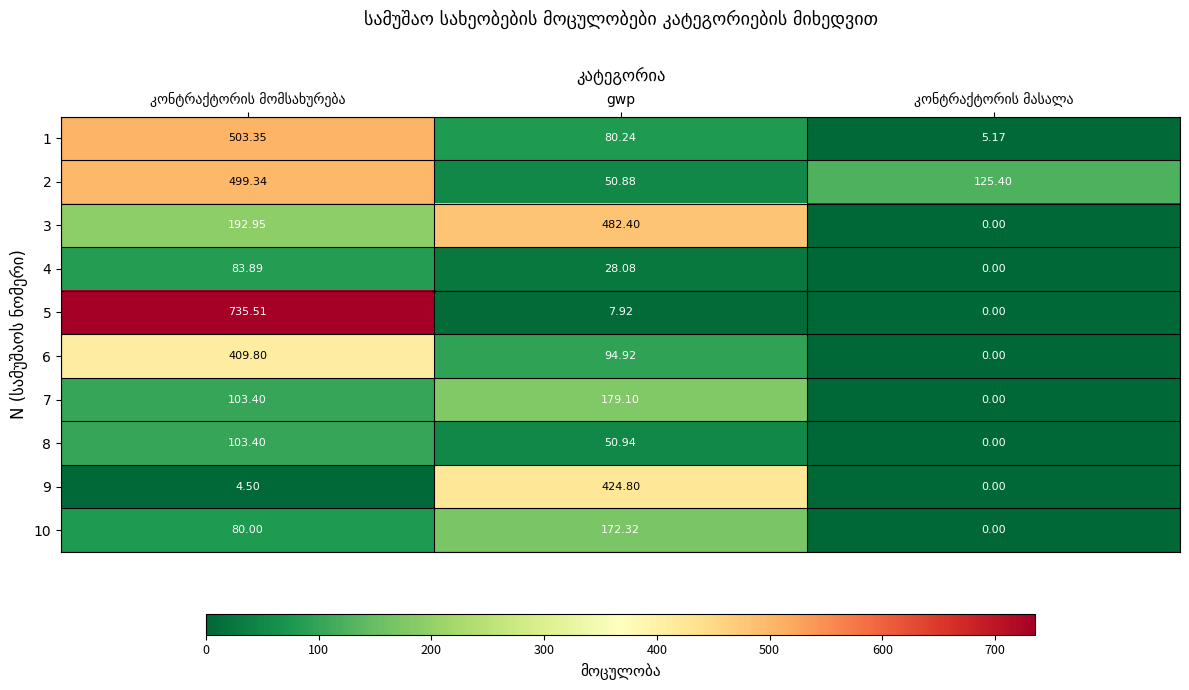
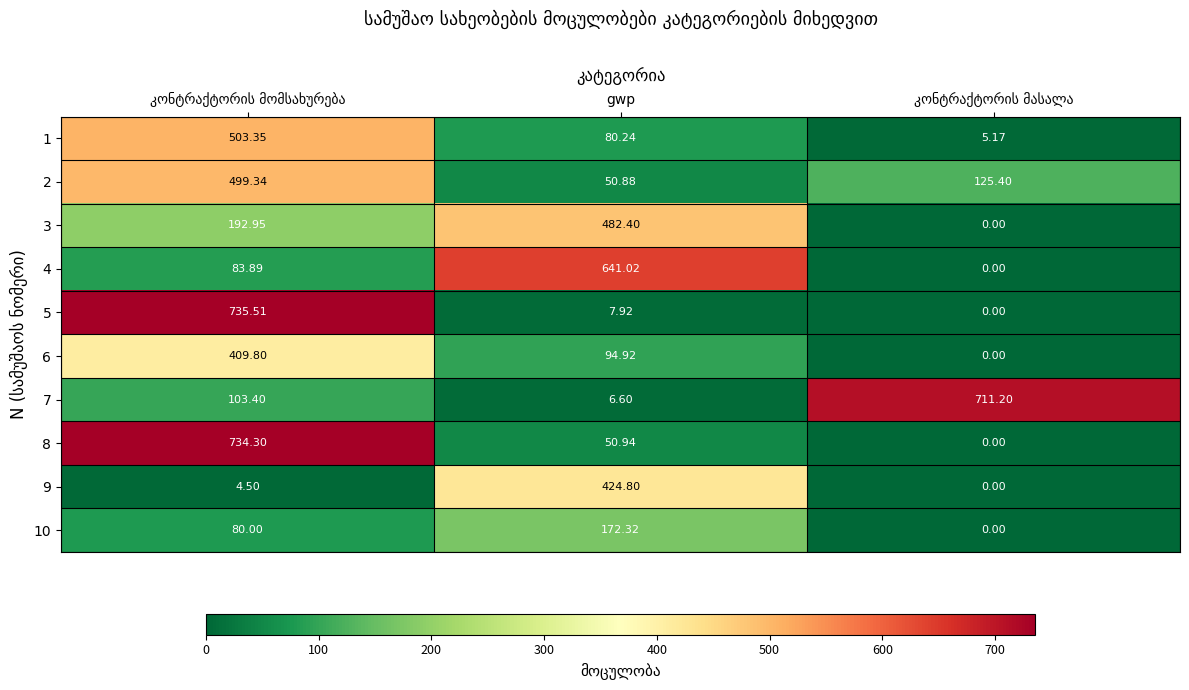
4, gwp: 28.08 -> 641.02
7, gwp: 179.10 -> 6.60
7, კონტრაქტორის მასალა: 0.00 -> 711.20
8, კონტრაქტორის მომსახურება: 103.40 -> 734.30
